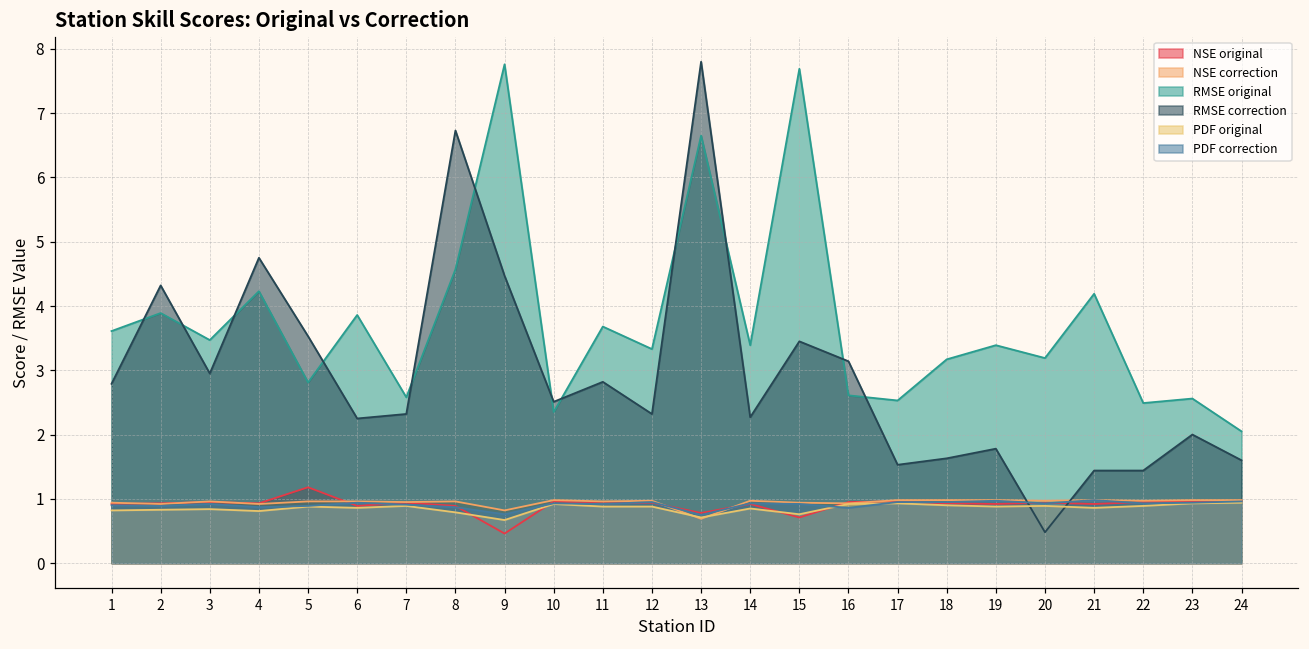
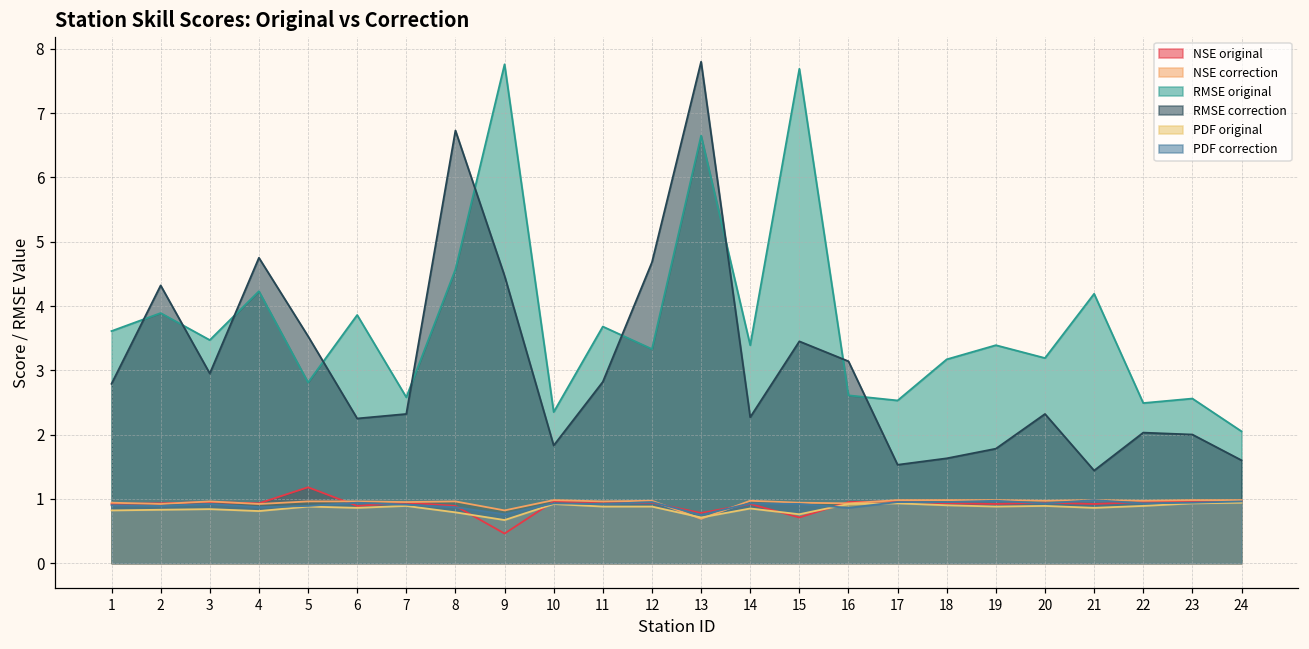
RMSE correction, 10: 2.5 -> 1.8
RMSE correction, 12: 2.3 -> 4.7
RMSE correction, 20: 0.5 -> 2.3
RMSE correction, 22: 1.4 -> 2.0
